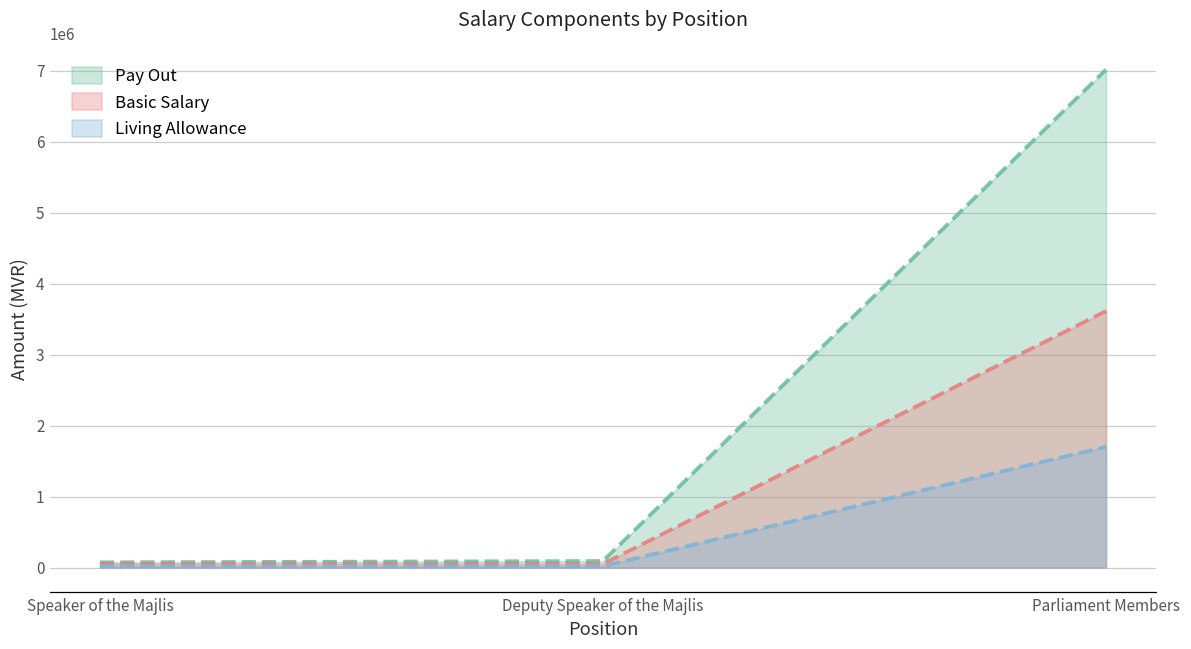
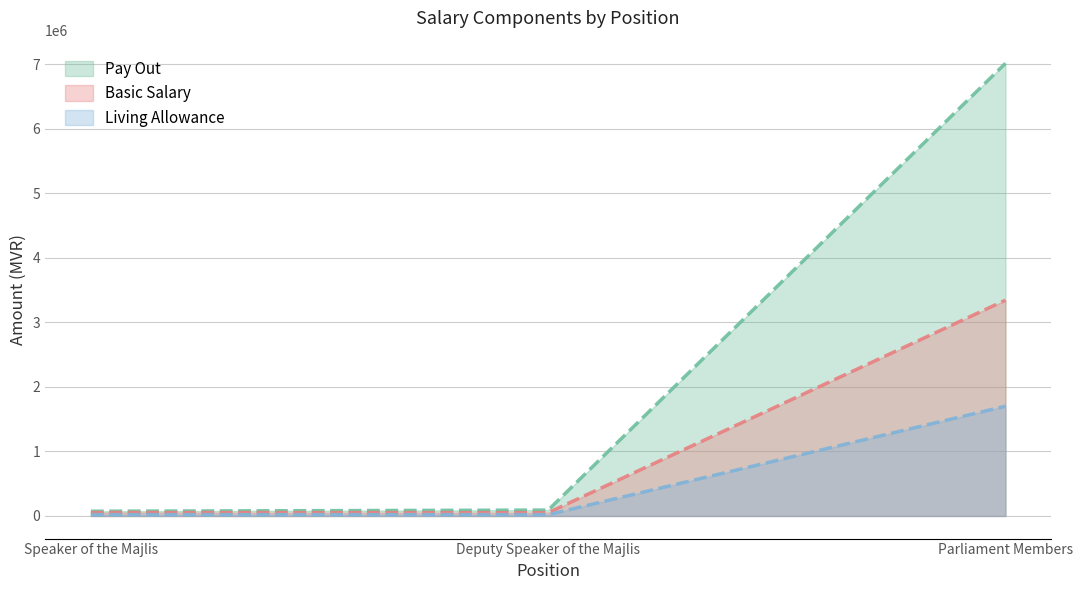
Basic Salary, Parliament Members: 3600000 -> 3300000
